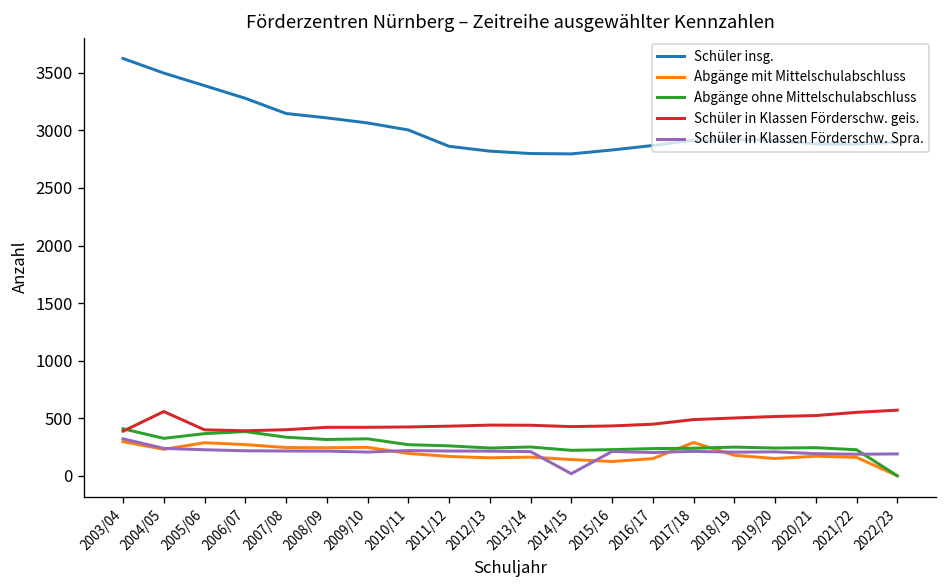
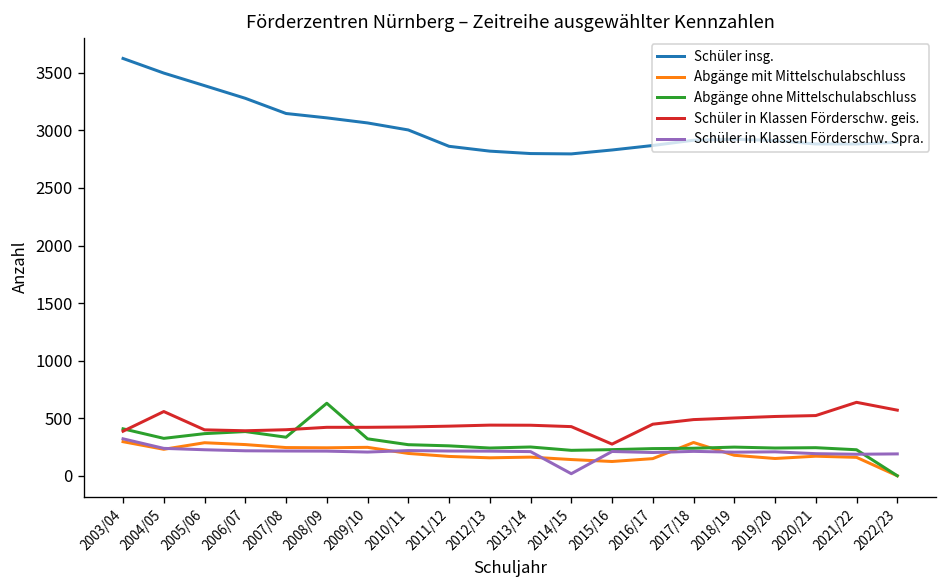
Abgänge ohne Mittelschulabschluss, 2008/09: 300 -> 600
Schüler in Klassen Förderschw. geis., 2015/16: 400 -> 300
Schüler in Klassen Förderschw. geis., 2021/22: 550 -> 640
